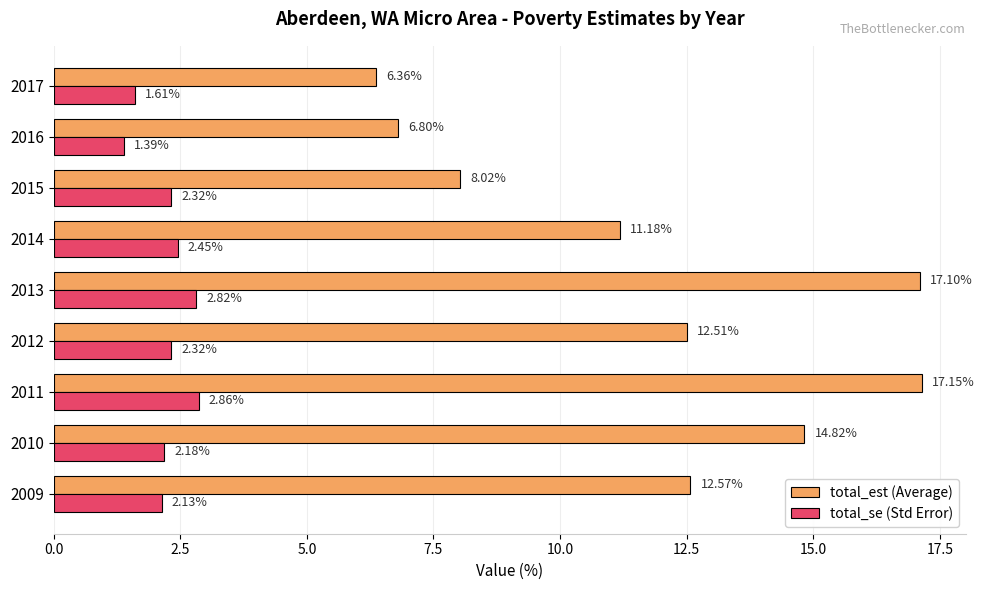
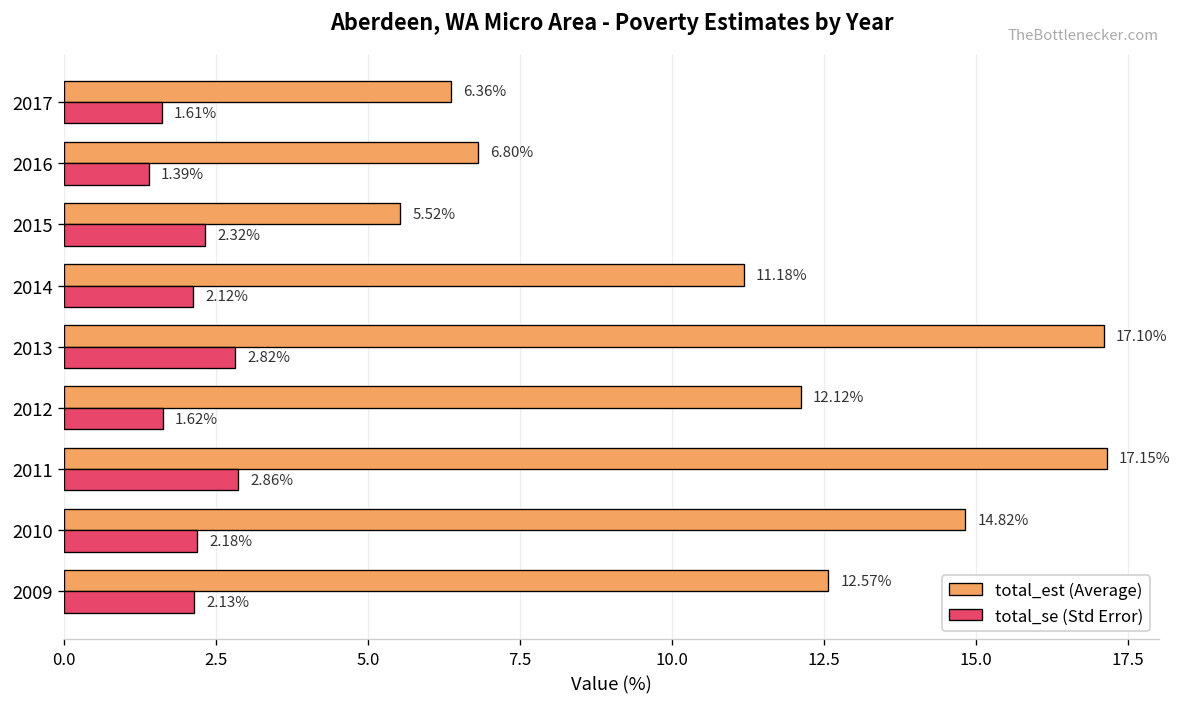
total_est (Average), 2015: 8.02% -> 5.52%
total_se (Std Error), 2014: 2.45% -> 2.12%
total_est (Average), 2012: 12.51% -> 12.12%
total_se (Std Error), 2012: 2.32% -> 1.62%
